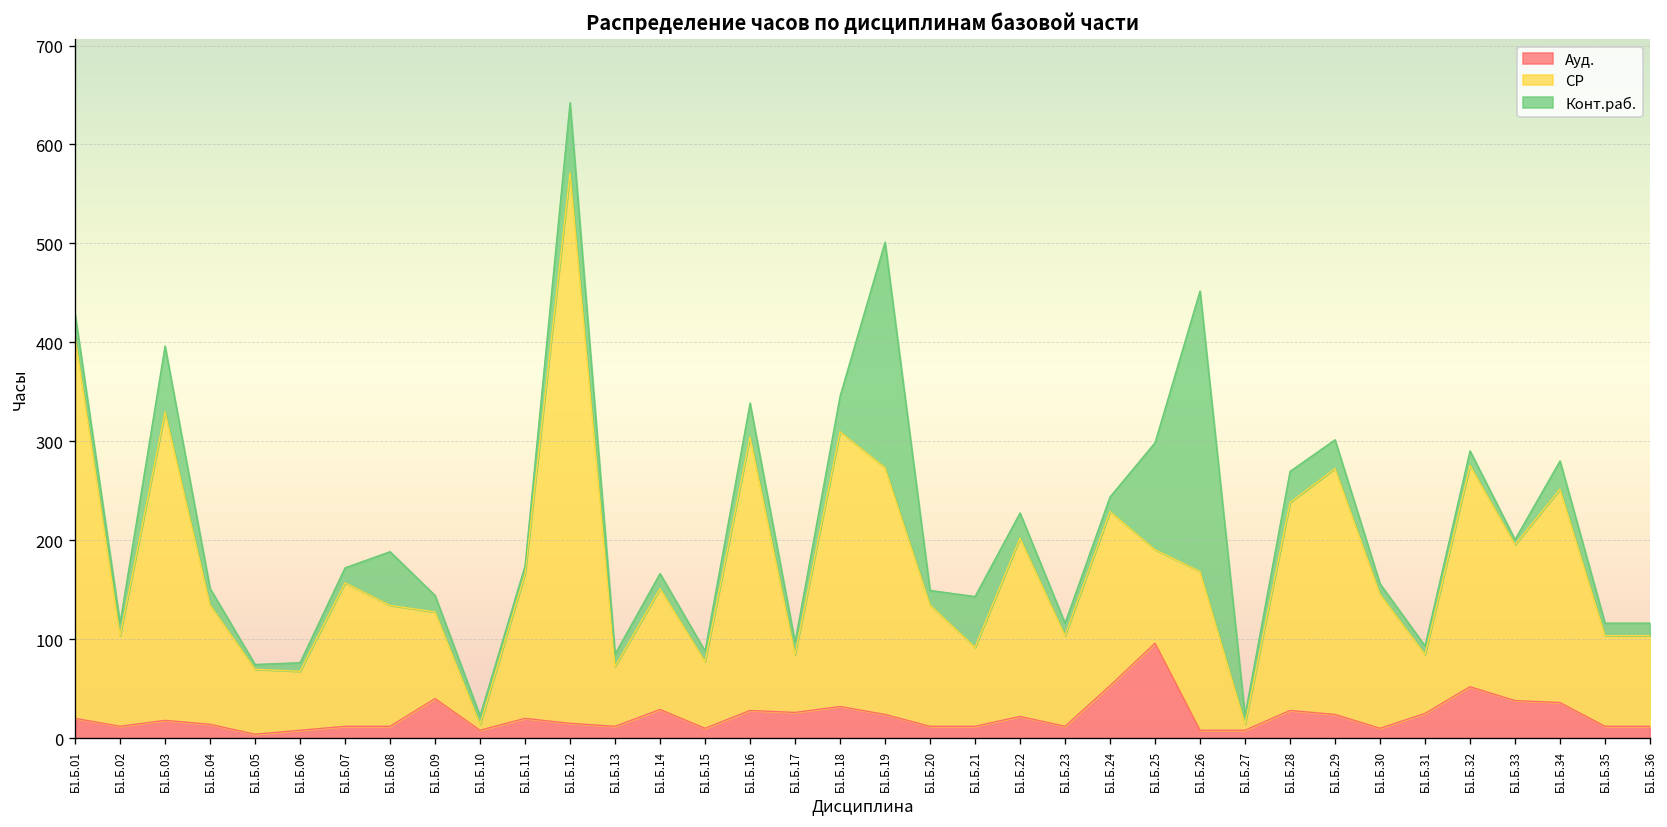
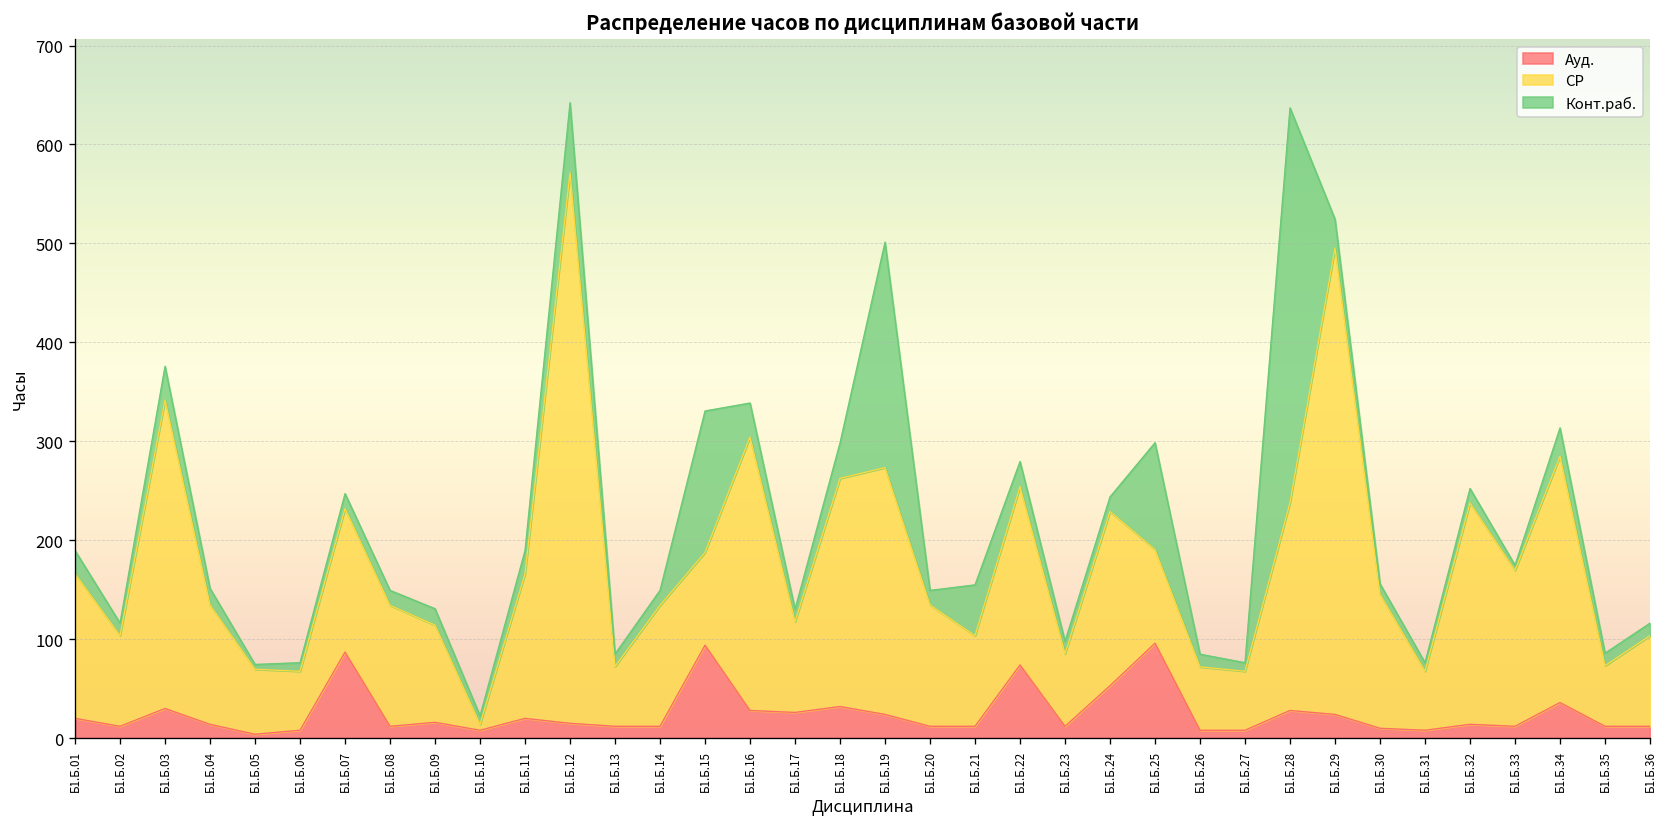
СР, Б1.Б.01: 390 -> 150
Ауд., Б1.Б.03: 20 -> 30
Конт.раб., Б1.Б.03: 70 -> 30
Ауд., Б1.Б.07: 10 -> 90
Конт.раб., Б1.Б.08: 50 -> 20
Ауд., Б1.Б.09: 40 -> 20
СР, Б1.Б.09: 90 -> 100
Конт.раб., Б1.Б.11: 10 -> 20
Ауд., Б1.Б.14: 30 -> 10
Ауд., Б1.Б.15: 10 -> 90
СР, Б1.Б.15: 70 -> 90
Конт.раб., Б1.Б.15: 10 -> 140
СР, Б1.Б.17: 60 -> 90
СР, Б1.Б.18: 280 -> 230
СР, Б1.Б.21: 80 -> 90
Ауд., Б1.Б.22: 20 -> 70
СР, Б1.Б.23: 90 -> 70
СР, Б1.Б.26: 160 -> 60
Конт.раб., Б1.Б.26: 280 -> 10
СР, Б1.Б.27: 10 -> 60
Конт.раб., Б1.Б.28: 30 -> 400
СР, Б1.Б.29: 250 -> 470
Ауд., Б1.Б.31: 30 -> 10
Ауд., Б1.Б.32: 50 -> 10
Ауд., Б1.Б.33: 40 -> 10
СР, Б1.Б.34: 220 -> 250
СР, Б1.Б.35: 90 -> 60
